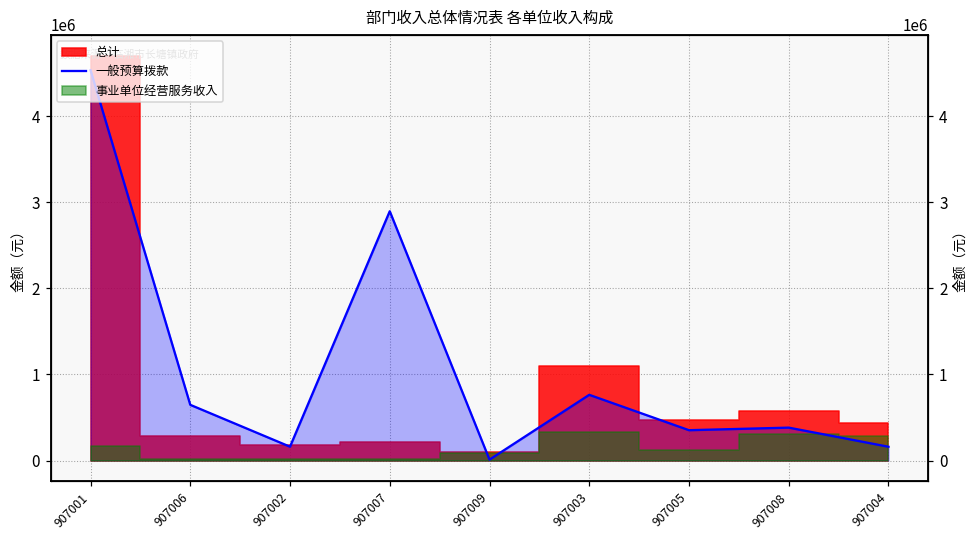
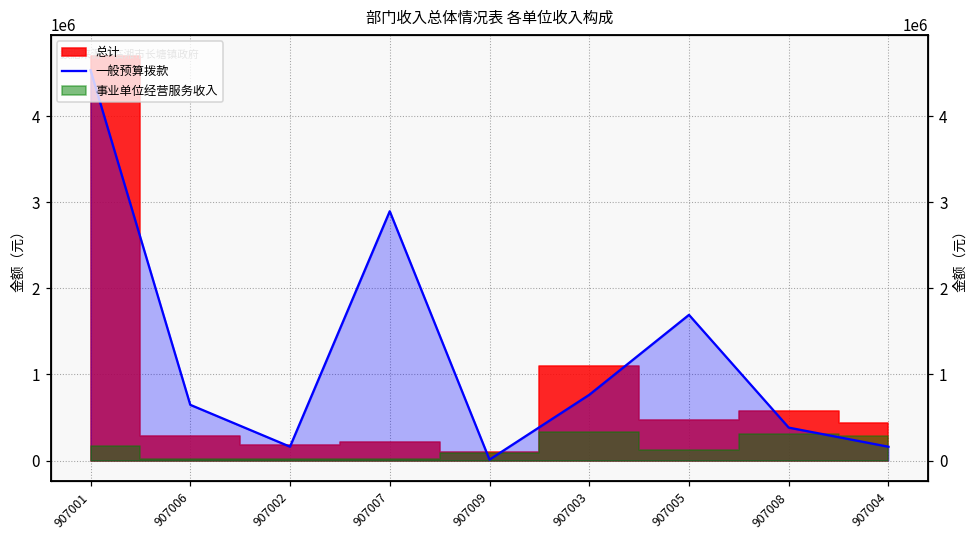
一般预算拨款, 907005: 400000 -> 1700000
